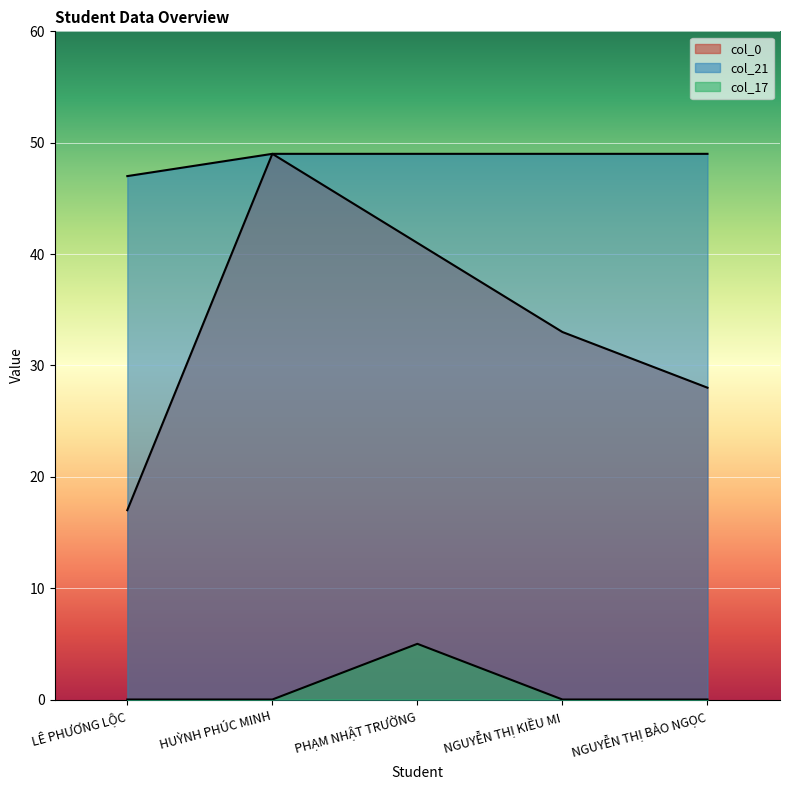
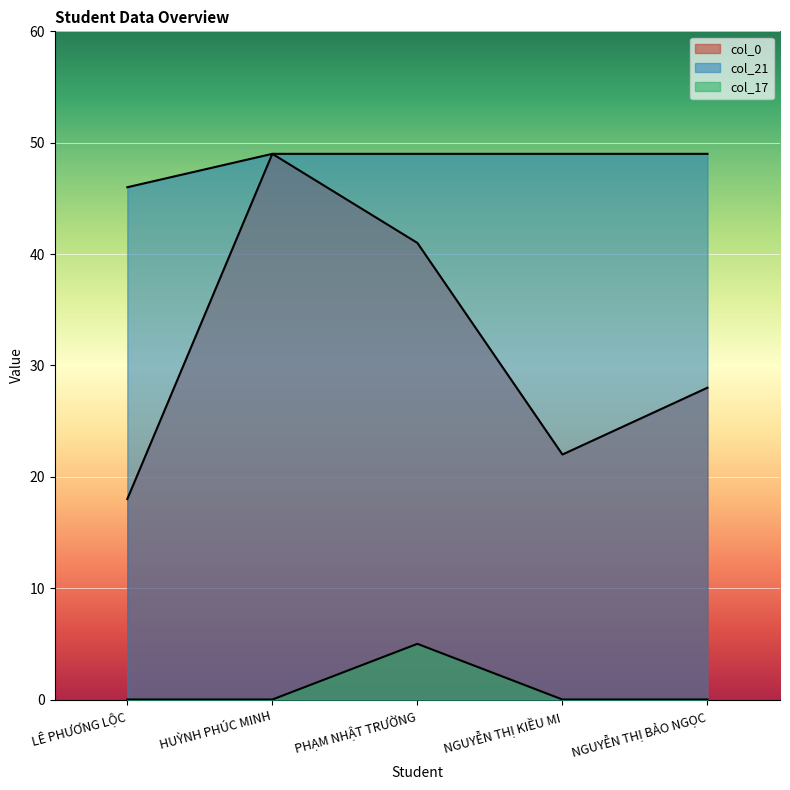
col_0, LÊ PHƯƠNG LỘC: 17 -> 18
col_21, LÊ PHƯƠNG LỘC: 47 -> 46
col_0, NGUYỄN THỊ KIỀU MI: 33 -> 22
